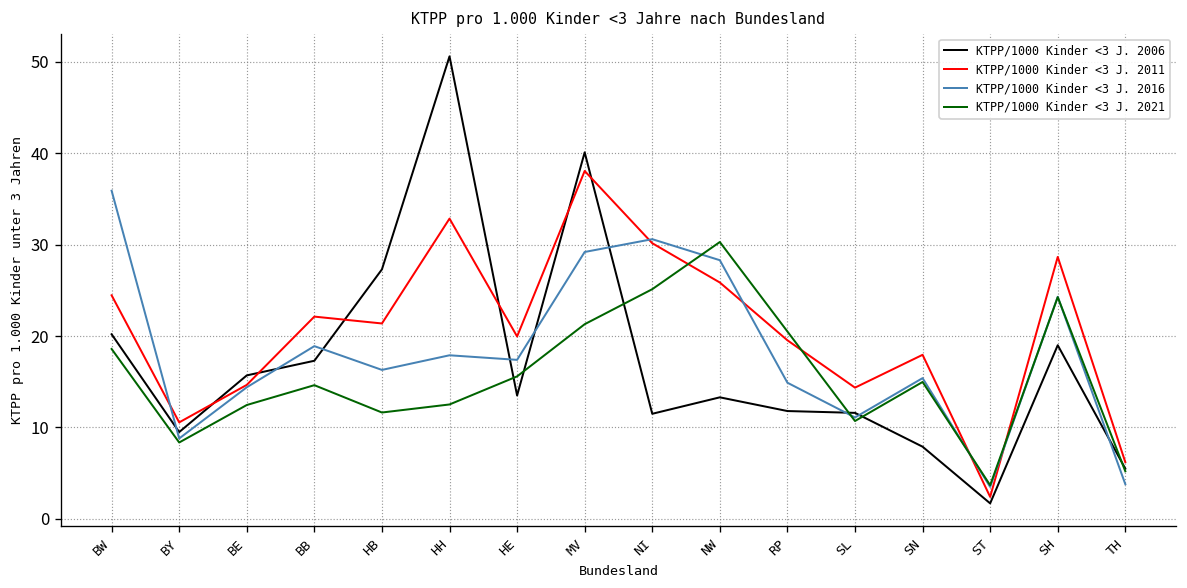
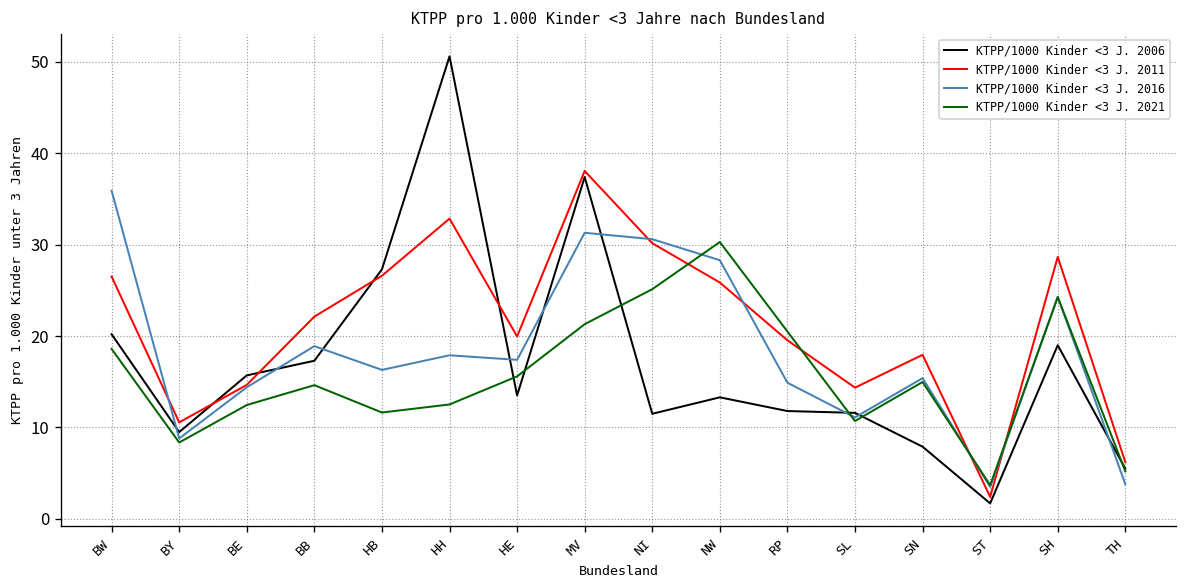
KTPP/1000 Kinder <3 J. 2011, BW: 24 -> 27
KTPP/1000 Kinder <3 J. 2011, HB: 21 -> 27
KTPP/1000 Kinder <3 J. 2006, MV: 40 -> 37
KTPP/1000 Kinder <3 J. 2016, MV: 29 -> 31
